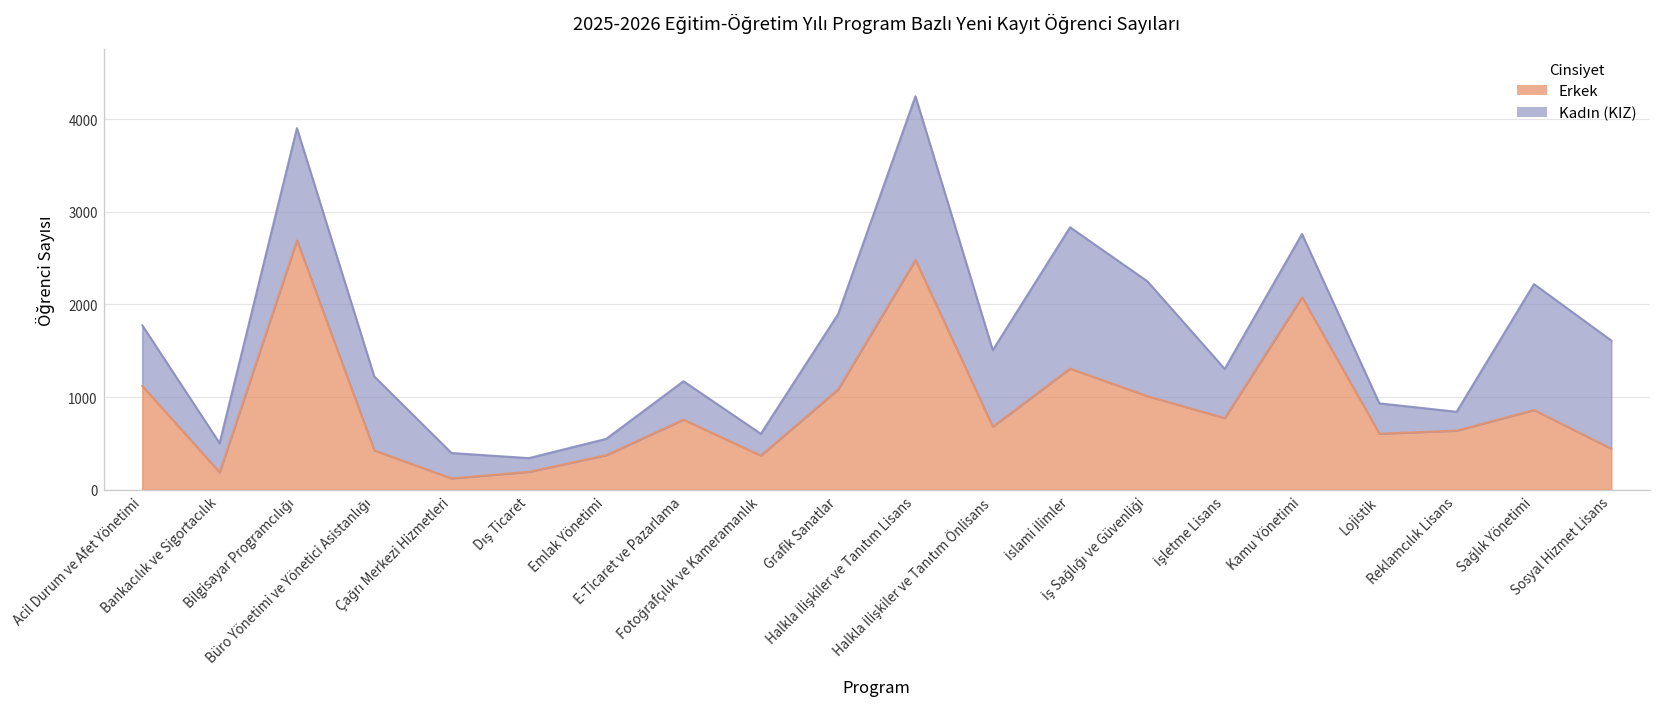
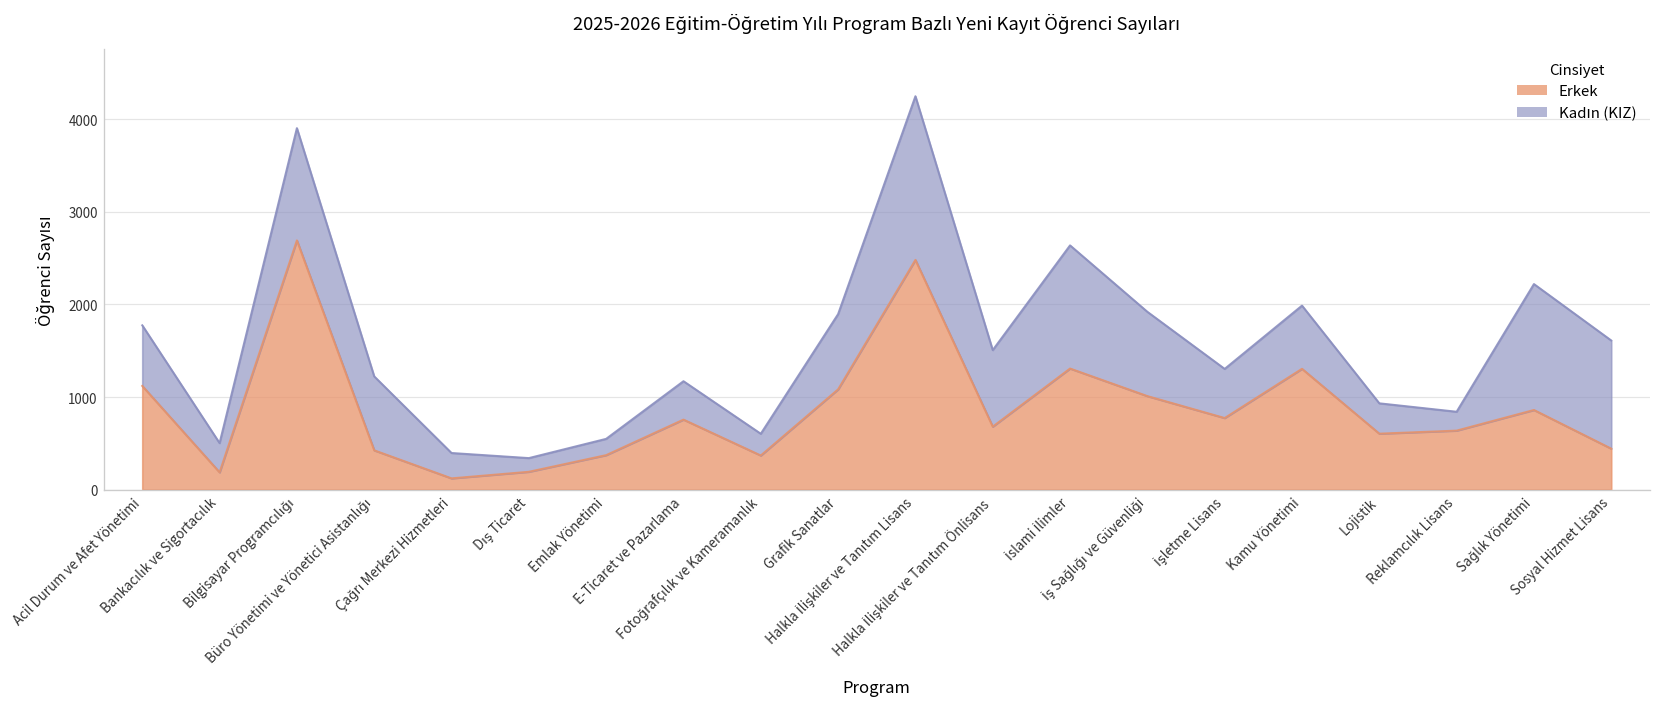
Kadın (KIZ), İslami İlimler: 1500 -> 1300
Kadın (KIZ), İş Sağlığı ve Güvenliği: 1200 -> 900
Erkek, Kamu Yönetimi: 2100 -> 1300
